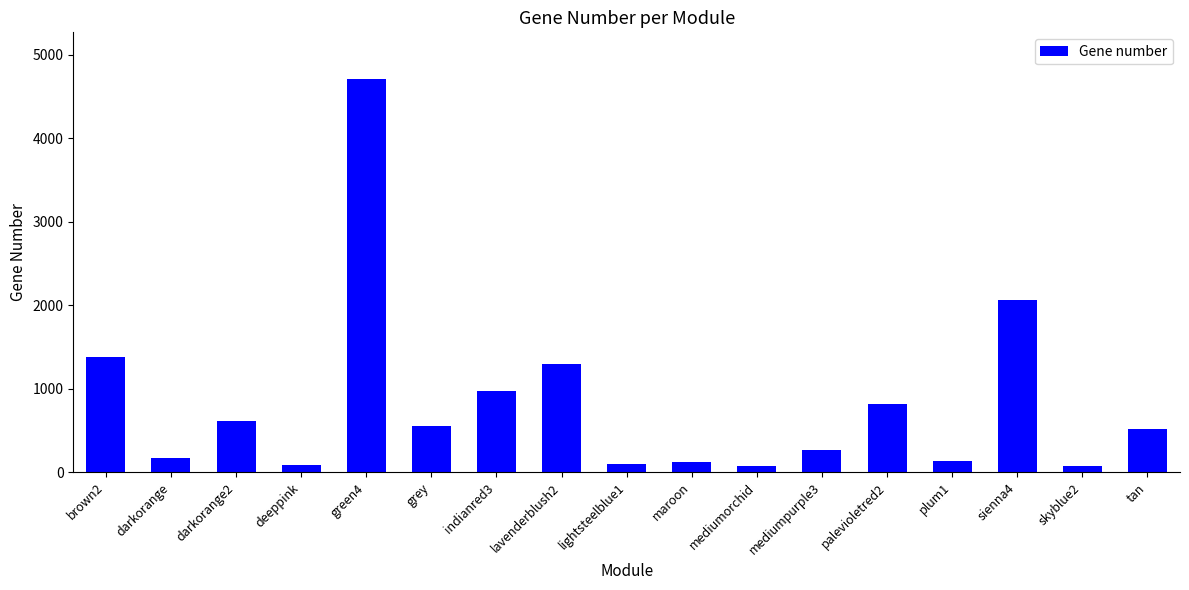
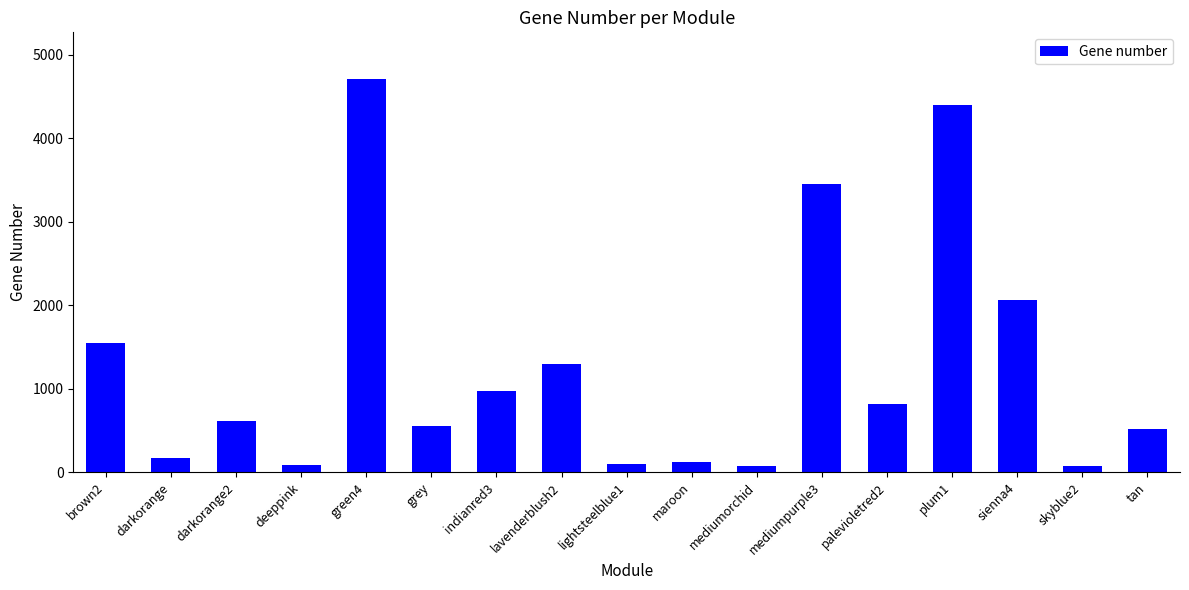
brown2: 1400 -> 1500
mediumpurple3: 300 -> 3500
plum1: 100 -> 4400
